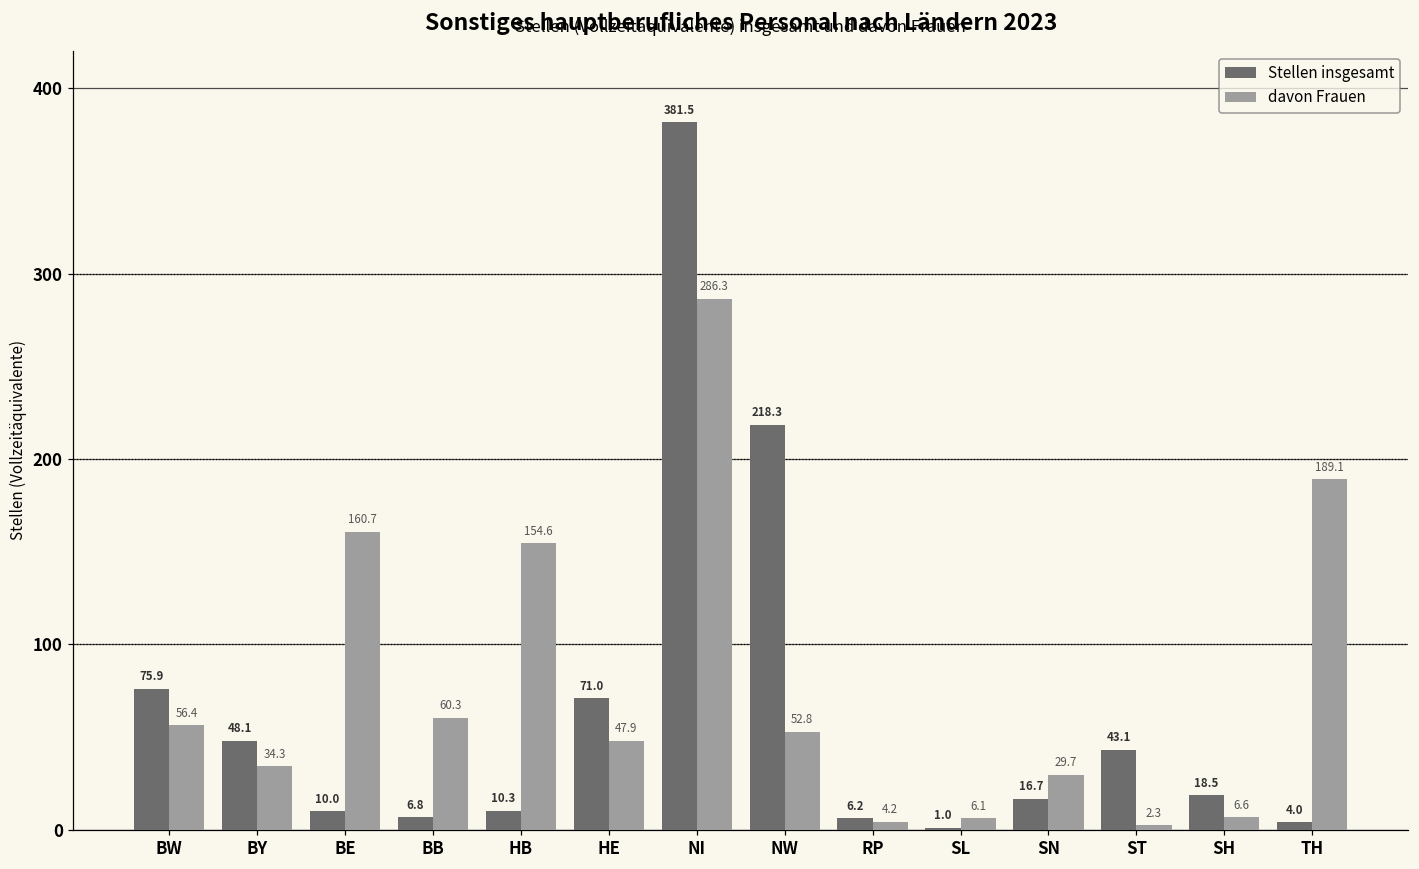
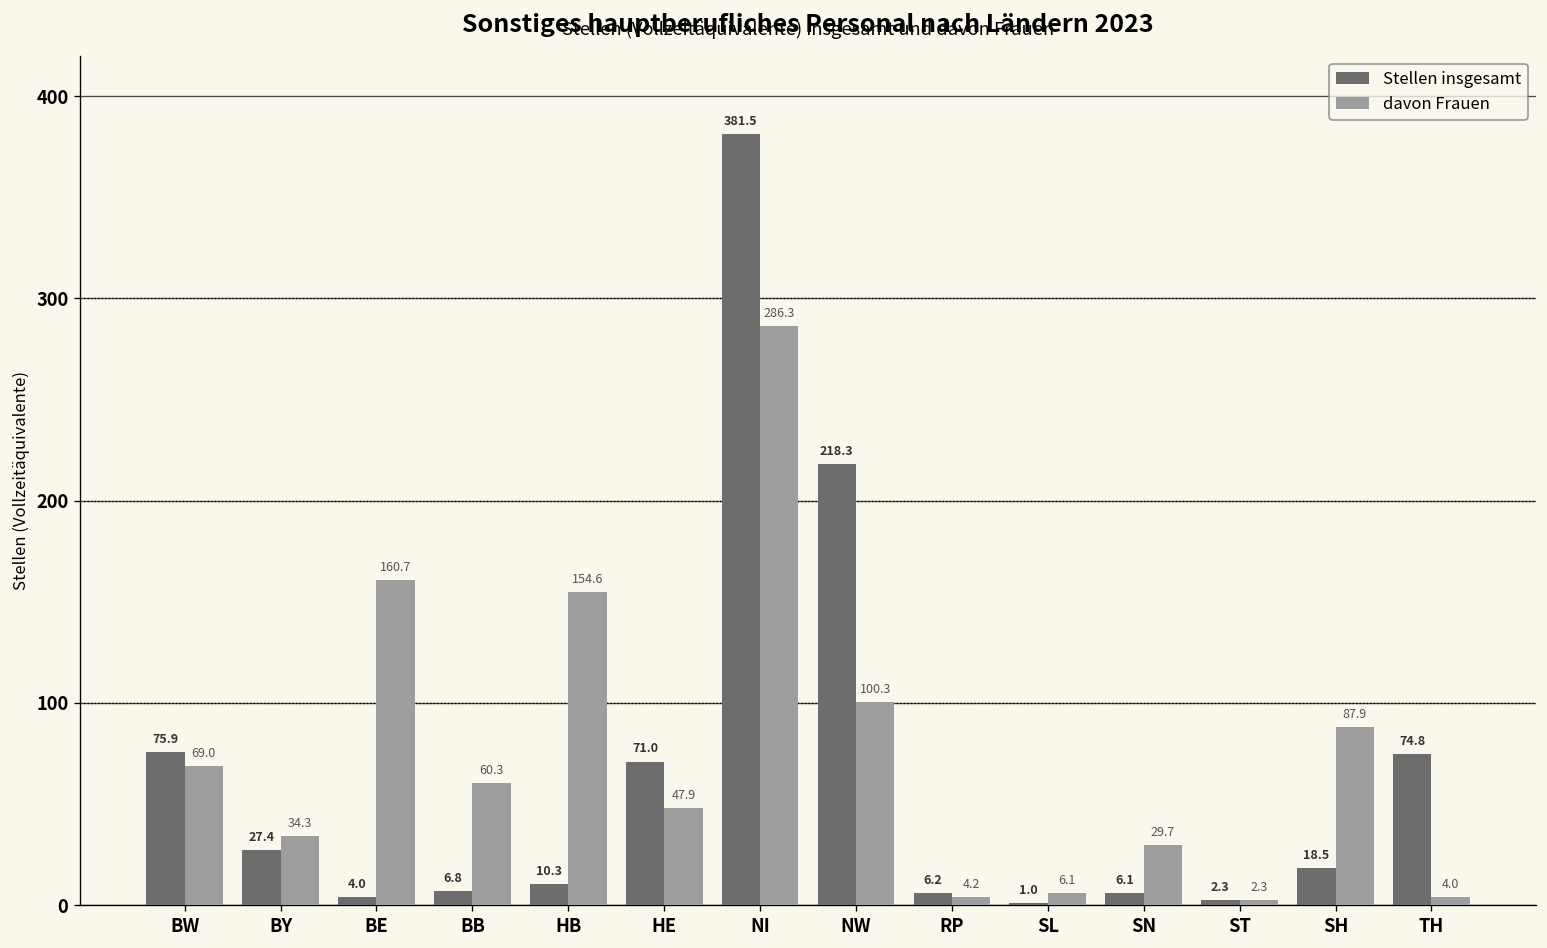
davon Frauen, BW: 56.4 -> 69.0
Stellen insgesamt, BY: 48.1 -> 27.4
Stellen insgesamt, BE: 10.0 -> 4.0
davon Frauen, NW: 52.8 -> 100.3
Stellen insgesamt, SN: 16.7 -> 6.1
Stellen insgesamt, ST: 43.1 -> 2.3
davon Frauen, SH: 6.6 -> 87.9
Stellen insgesamt, TH: 4.0 -> 74.8
davon Frauen, TH: 189.1 -> 4.0
